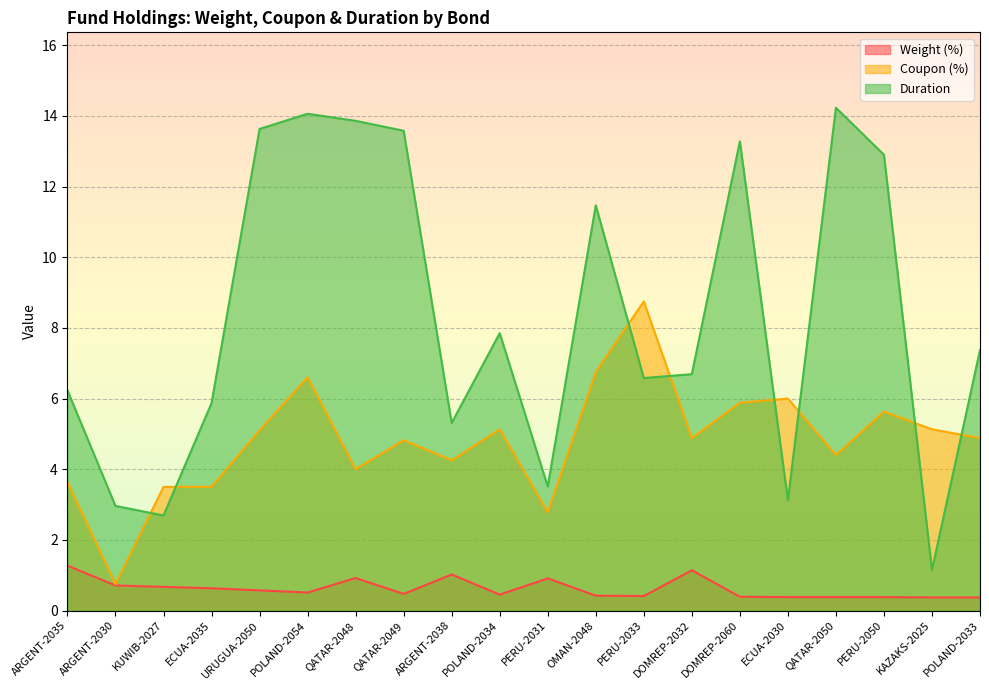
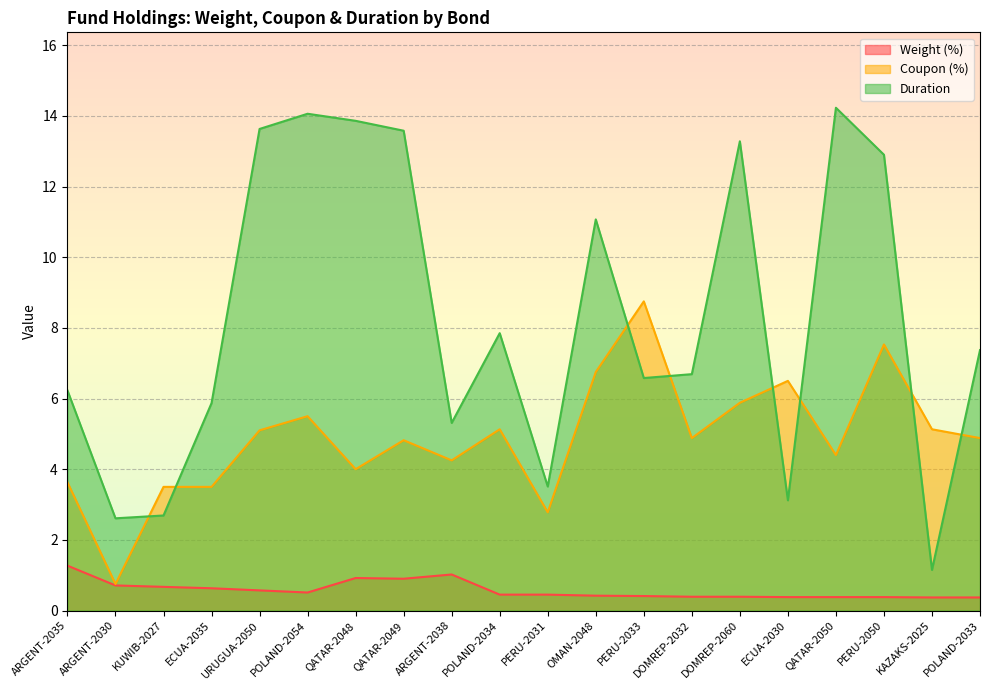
Duration, ARGENT-2030: 3.0 -> 2.6
Coupon (%), POLAND-2054: 6.6 -> 5.5
Weight (%), QATAR-2049: 0.5 -> 0.9
Weight (%), PERU-2031: 0.9 -> 0.5
Duration, OMAN-2048: 11.5 -> 11.1
Weight (%), DOMREP-2032: 1.1 -> 0.4
Coupon (%), ECUA-2030: 6.0 -> 6.5
Coupon (%), PERU-2050: 5.6 -> 7.5
